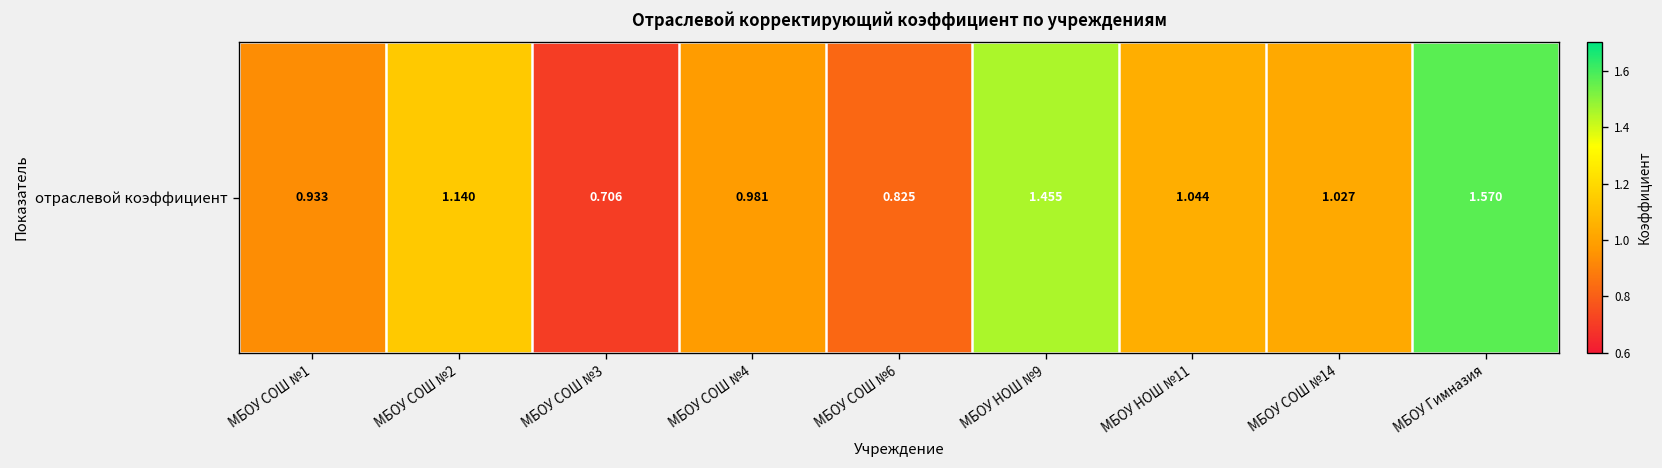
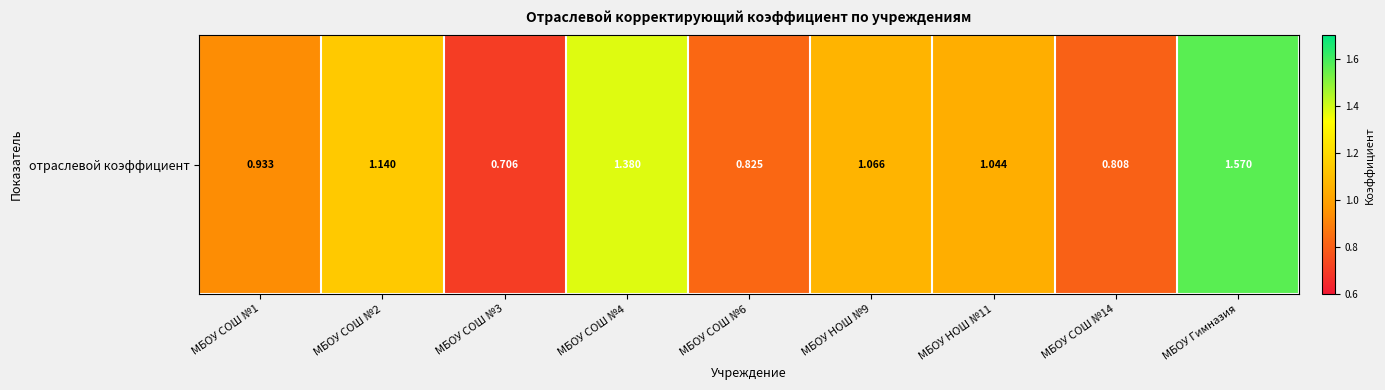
отраслевой коэффициент, МБОУ СОШ №4: 0.981 -> 1.380
отраслевой коэффициент, МБОУ НОШ №9: 1.455 -> 1.066
отраслевой коэффициент, МБОУ СОШ №14: 1.027 -> 0.808
